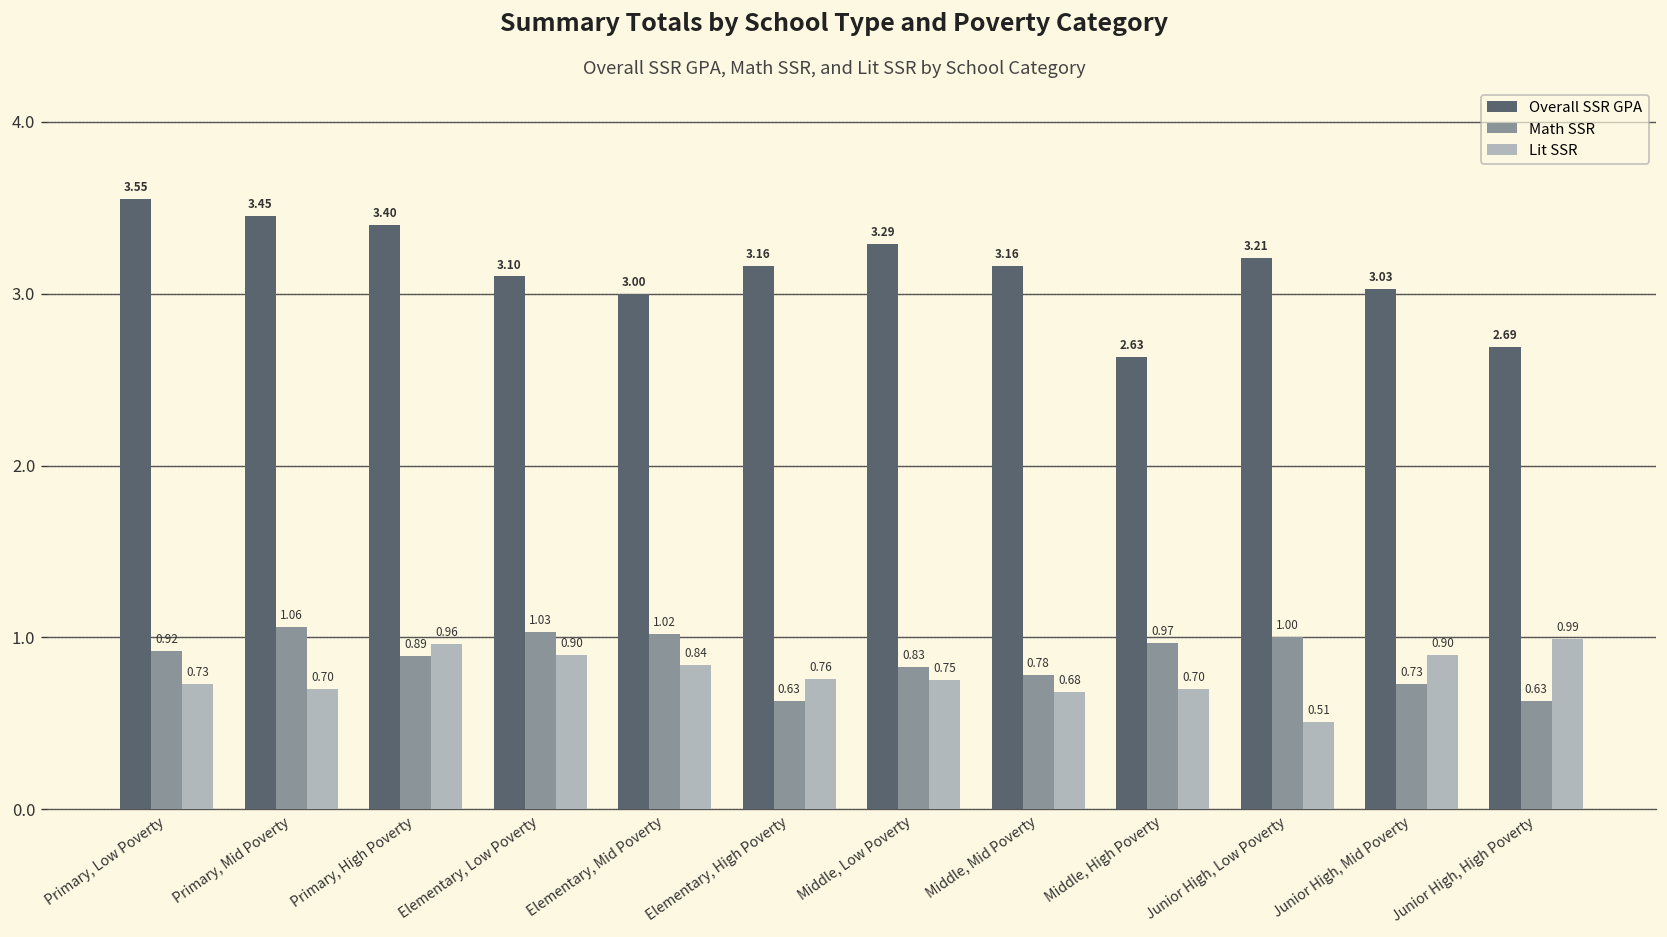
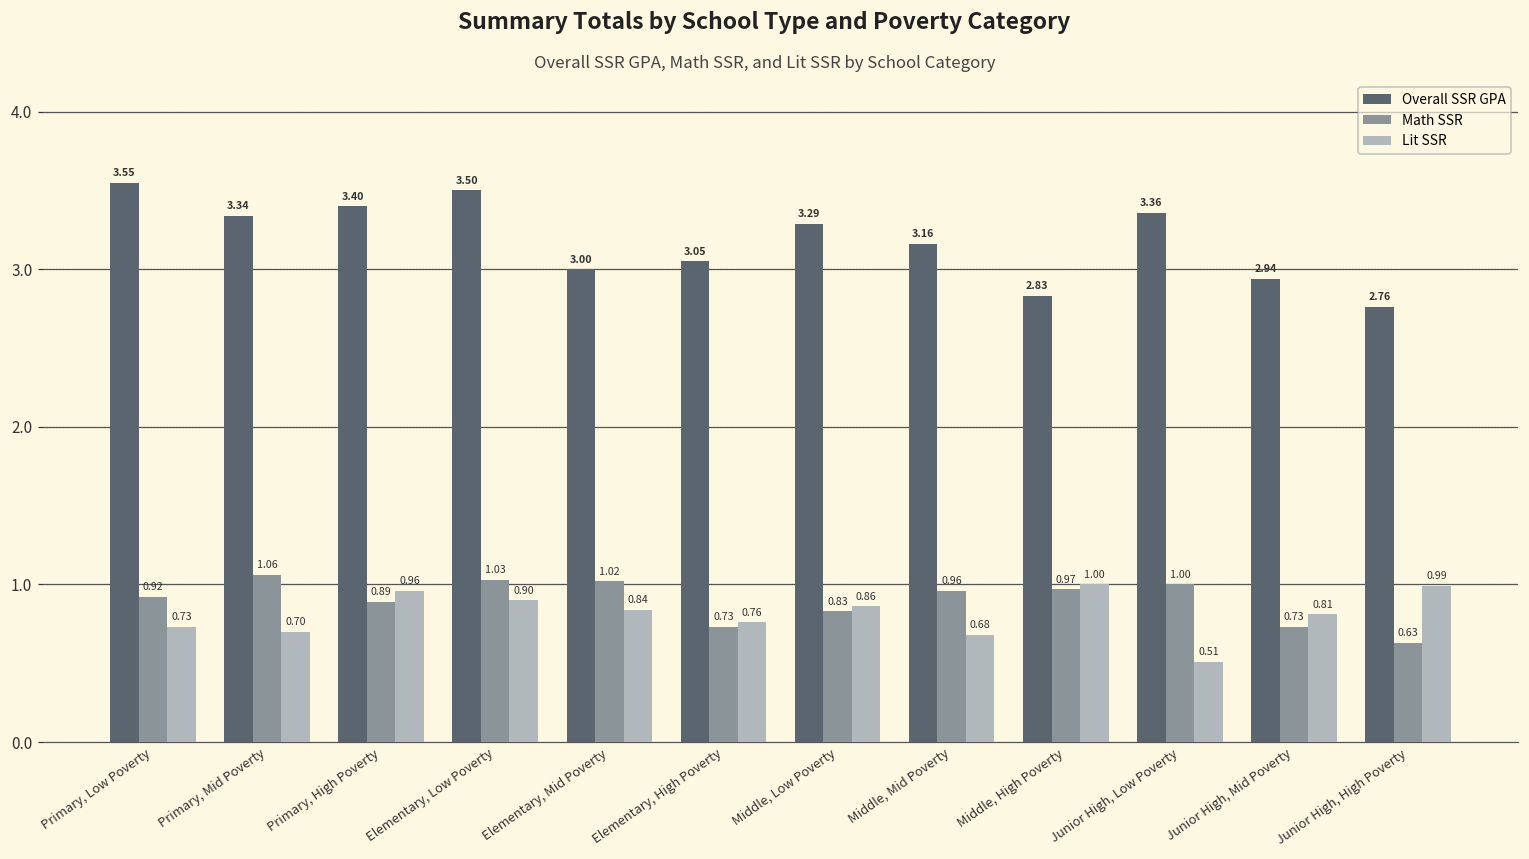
Overall SSR GPA, Primary, Mid Poverty: 3.45 -> 3.34
Overall SSR GPA, Elementary, Low Poverty: 3.10 -> 3.50
Overall SSR GPA, Elementary, High Poverty: 3.16 -> 3.05
Math SSR, Elementary, High Poverty: 0.63 -> 0.73
Lit SSR, Middle, Low Poverty: 0.75 -> 0.86
Math SSR, Middle, Mid Poverty: 0.78 -> 0.96
Overall SSR GPA, Middle, High Poverty: 2.63 -> 2.83
Lit SSR, Middle, High Poverty: 0.70 -> 1.00
Overall SSR GPA, Junior High, Low Poverty: 3.21 -> 3.36
Overall SSR GPA, Junior High, Mid Poverty: 3.03 -> 2.94
Lit SSR, Junior High, Mid Poverty: 0.90 -> 0.81
Overall SSR GPA, Junior High, High Poverty: 2.69 -> 2.76
